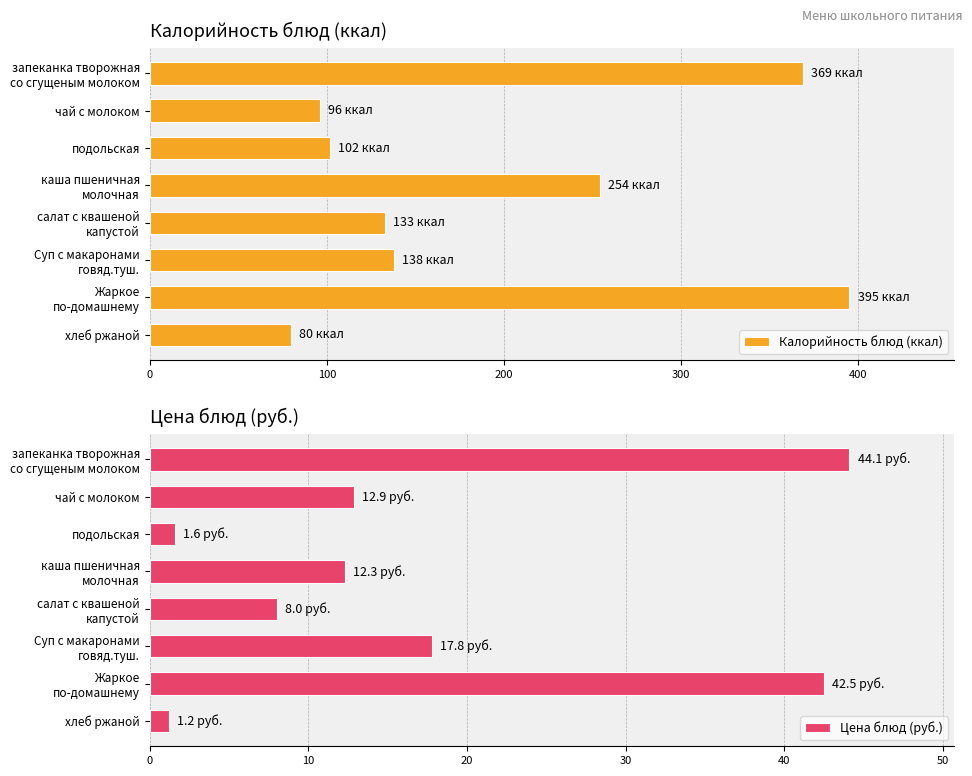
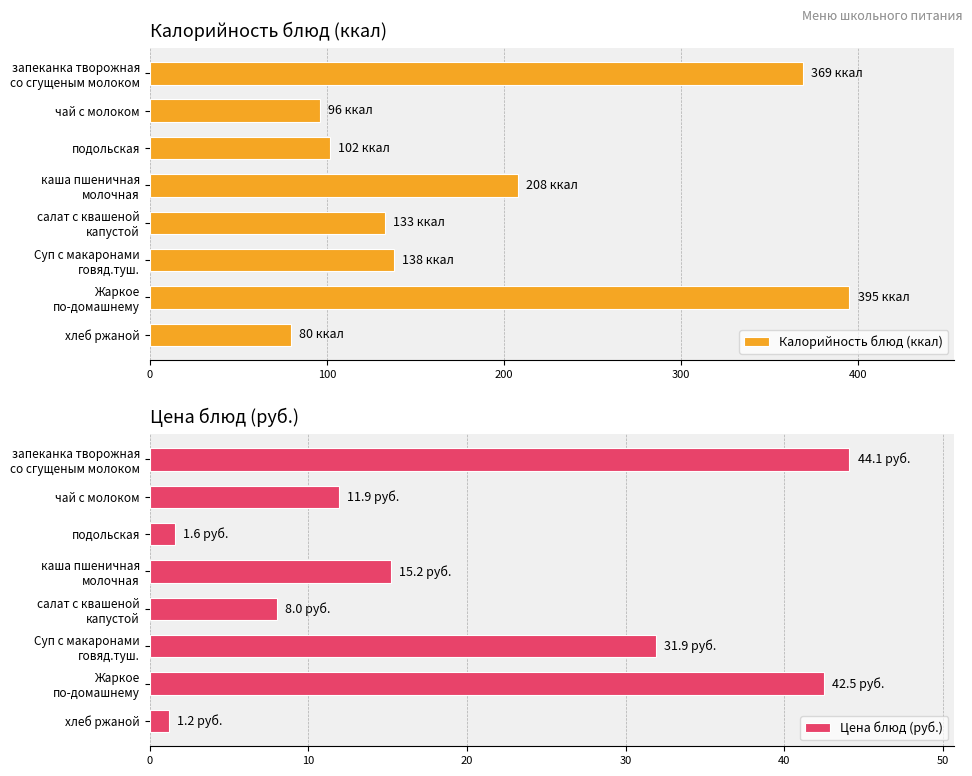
Калорийность блюд (ккал), каша пшеничная молочная: 254 -> 208
Цена блюд (руб.), чай с молоком: 12.9 -> 11.9
Цена блюд (руб.), каша пшеничная молочная: 12.3 -> 15.2
Цена блюд (руб.), Суп с макаронами говяд.туш.: 17.8 -> 31.9
